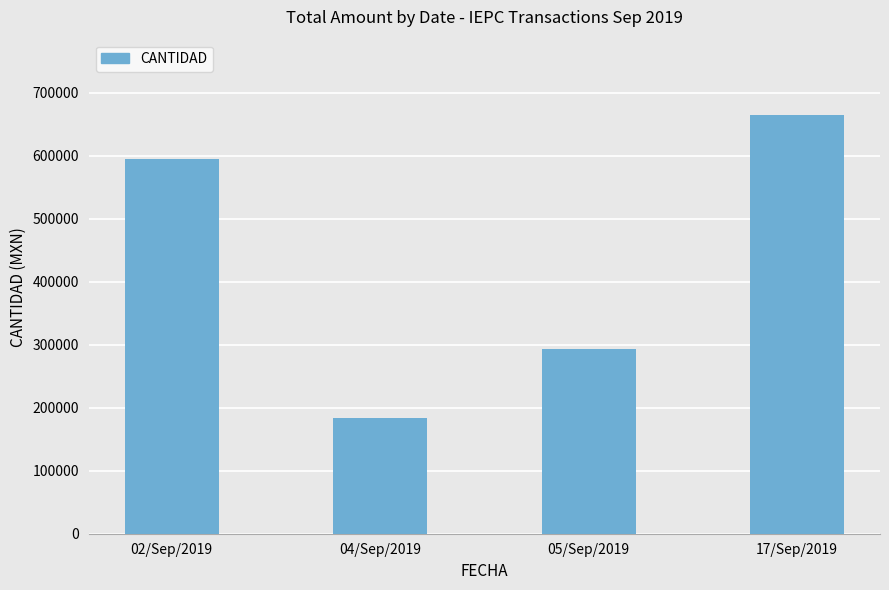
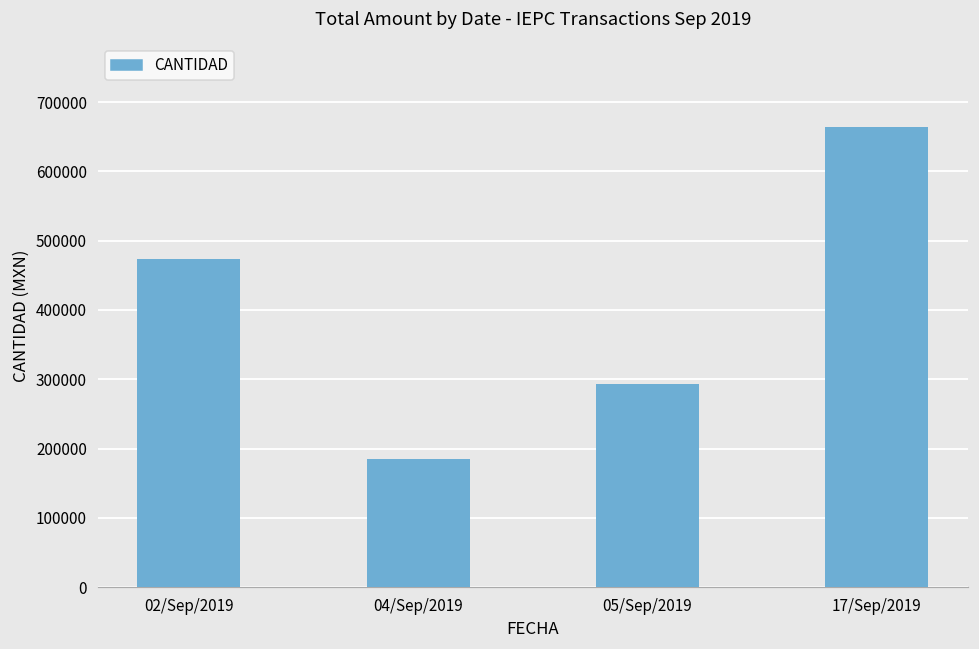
02/Sep/2019: 600000 -> 470000
